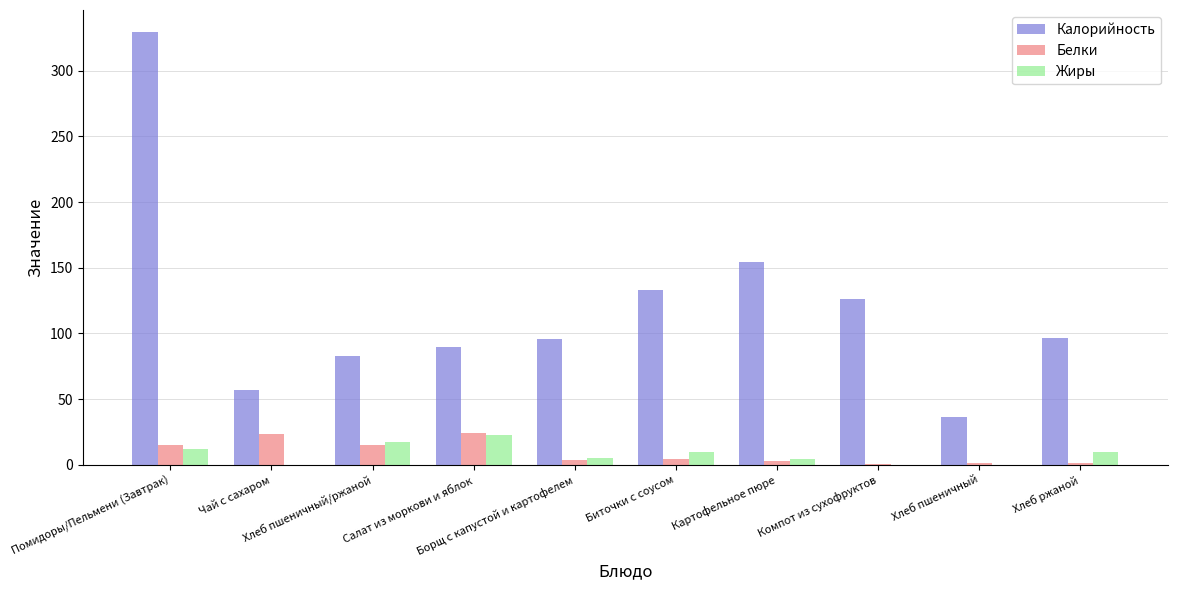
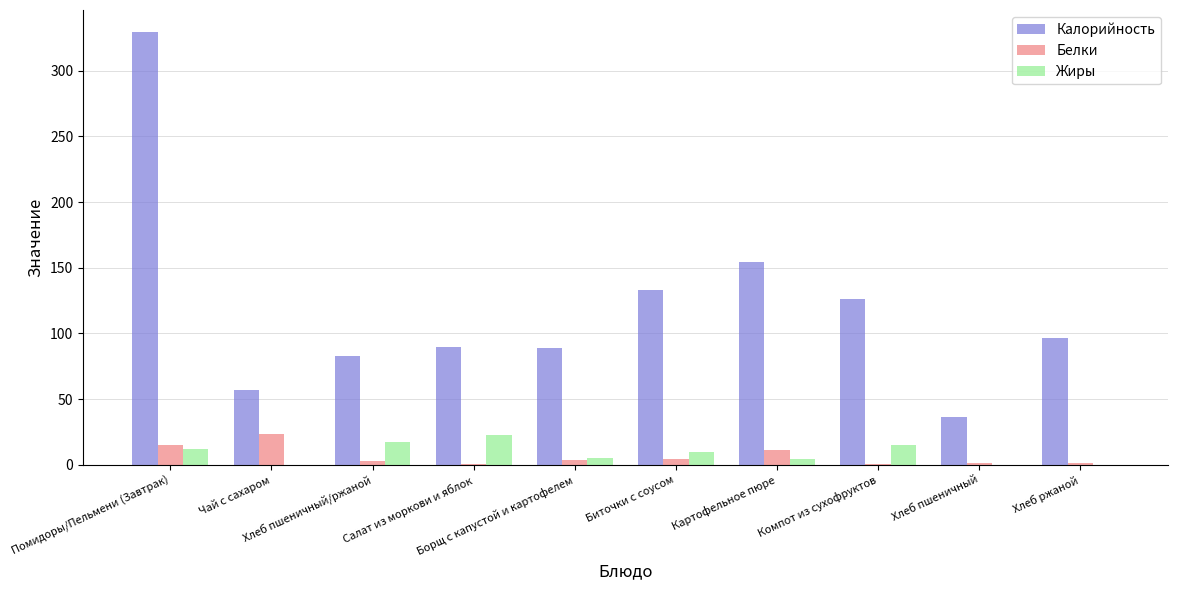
Белки, Хлеб пшеничный/ржаной: 15 -> 3
Белки, Салат из моркови и яблок: 24 -> 1
Калорийность, Борщ с капустой и картофелем: 96 -> 89
Белки, Картофельное пюре: 3 -> 11
Жиры, Компот из сухофруктов: 0 -> 15
Жиры, Хлеб ржаной: 10 -> 0
